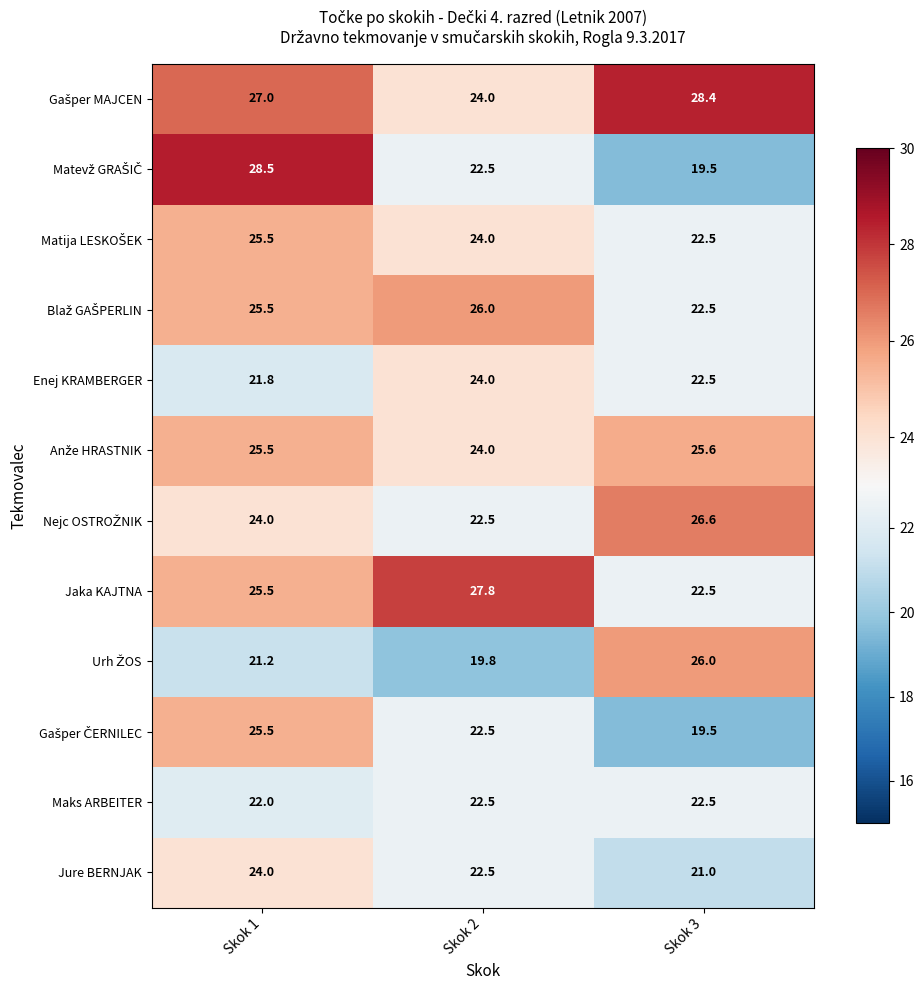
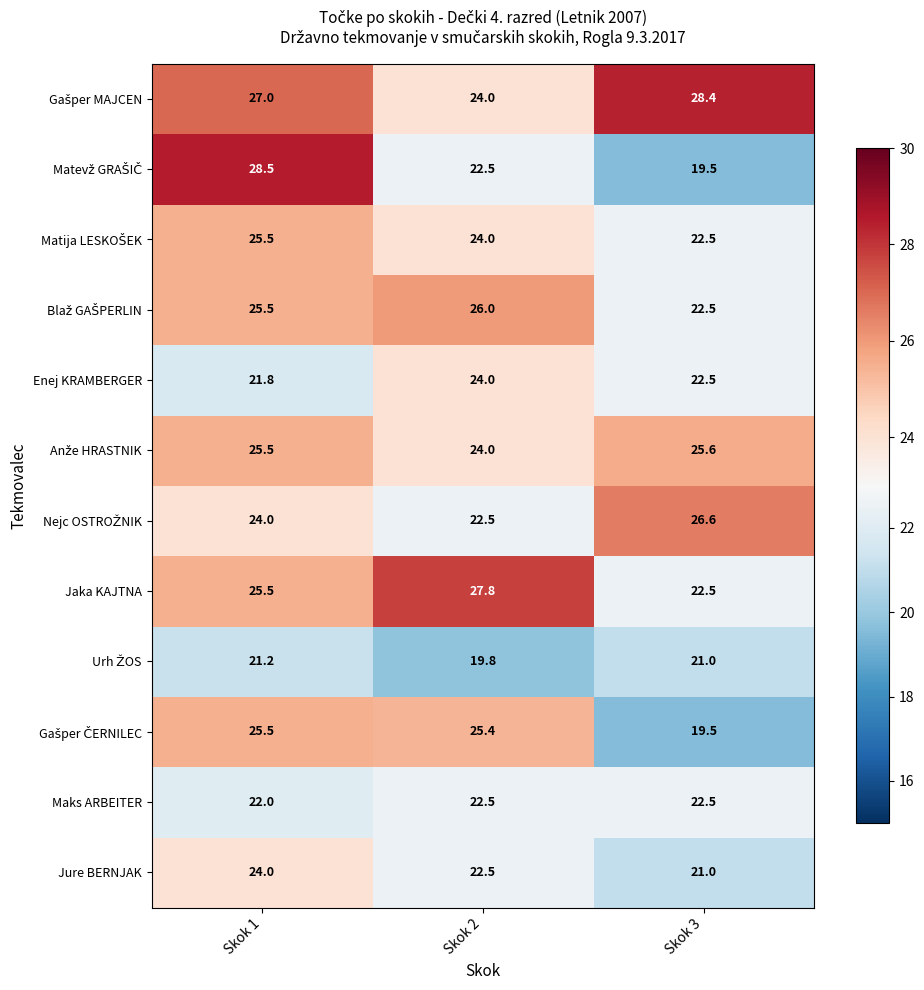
Urh ŽOS, Skok 3: 26.0 -> 21.0
Gašper ČERNILEC, Skok 2: 22.5 -> 25.4
